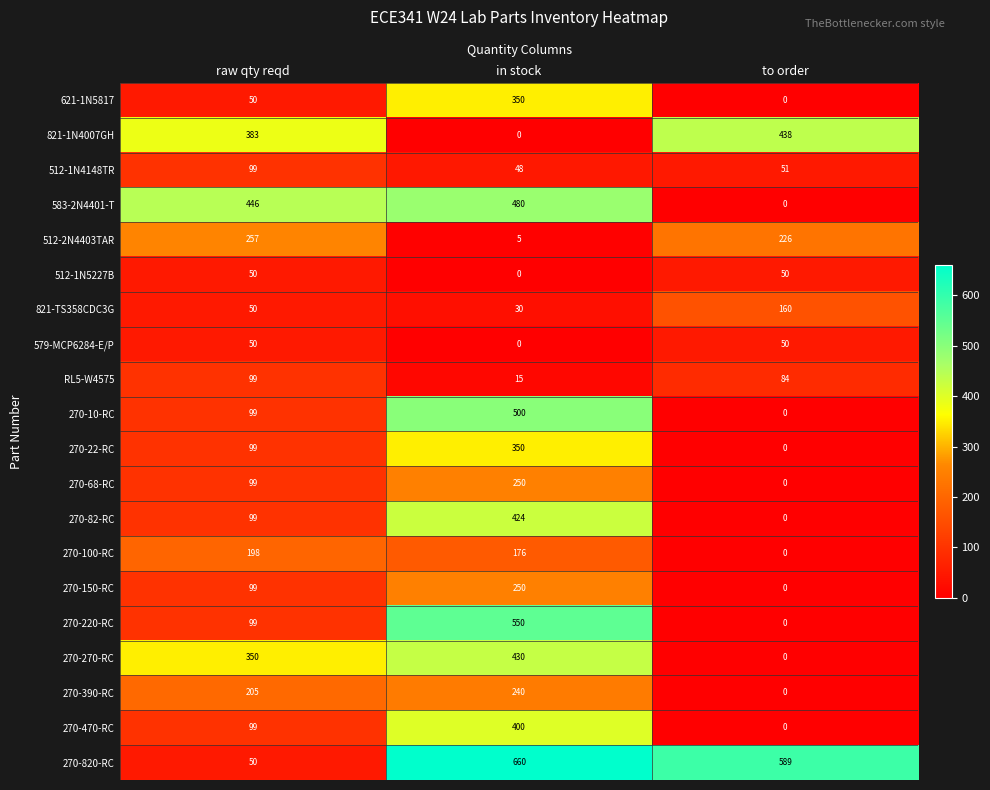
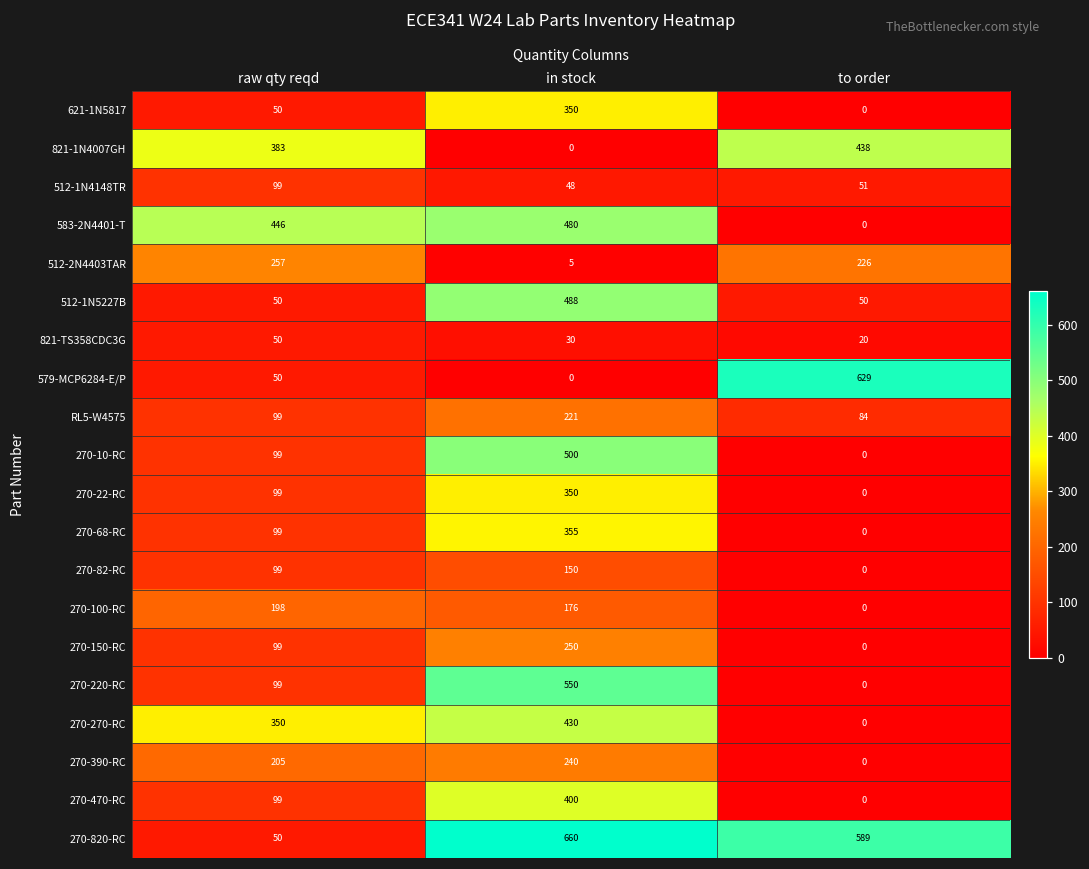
512-1N5227B, in stock: 0 -> 488
821-TS358CDC3G, to order: 160 -> 20
579-MCP6284-E/P, to order: 50 -> 629
RL5-W4575, in stock: 15 -> 221
270-68-RC, in stock: 250 -> 355
270-82-RC, in stock: 424 -> 150
